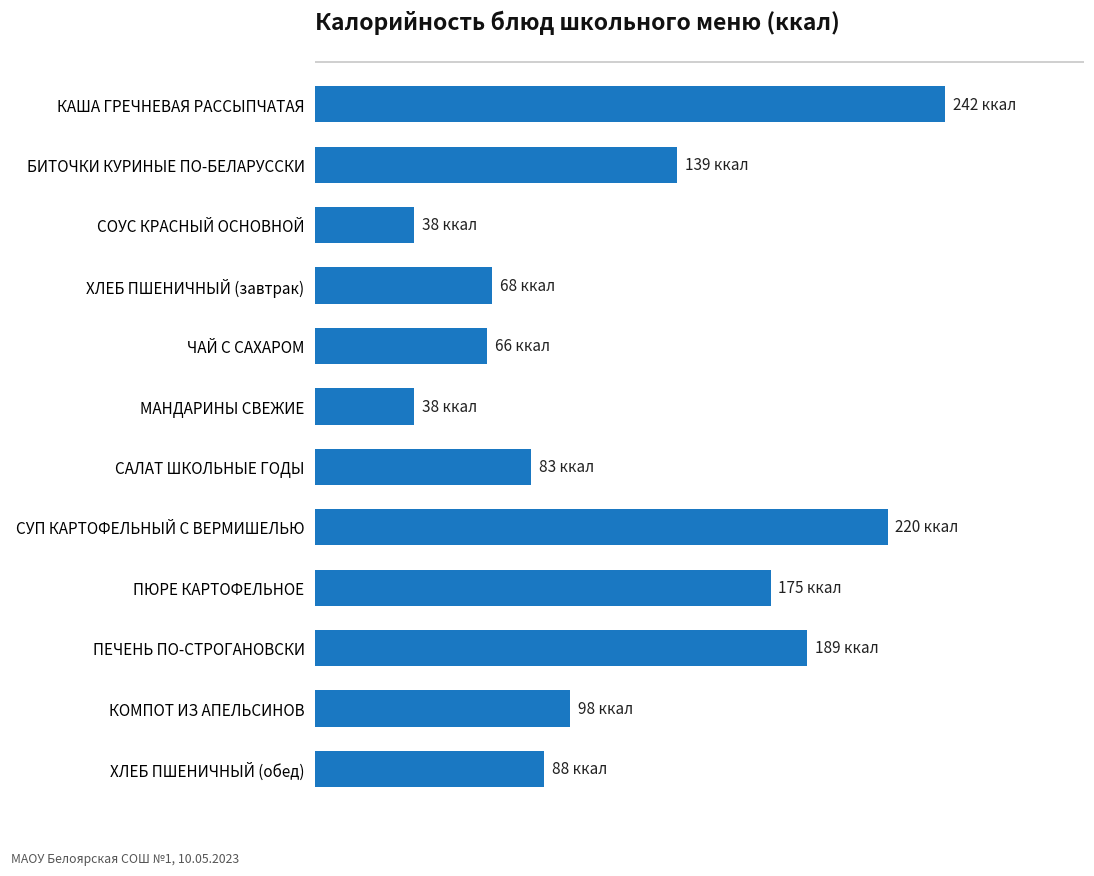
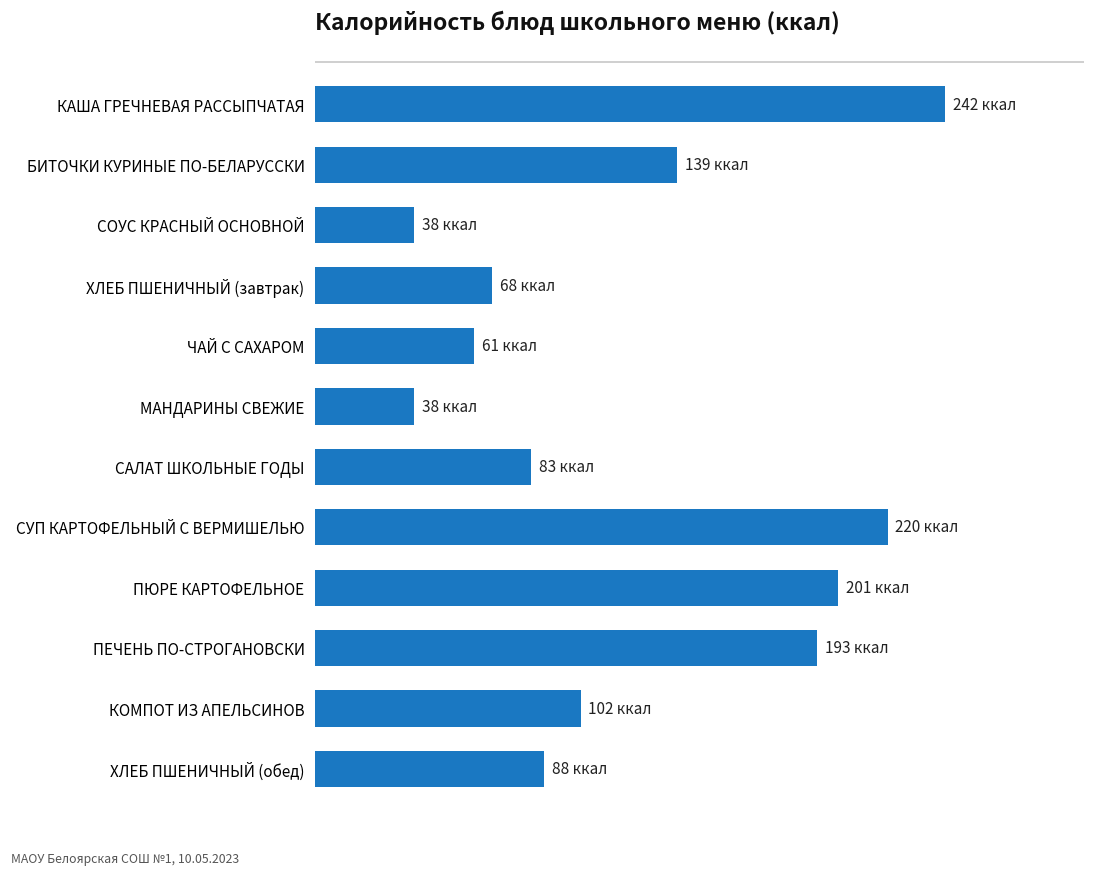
ЧАЙ С САХАРОМ: 66 -> 61
ПЮРЕ КАРТОФЕЛЬНОЕ: 175 -> 201
ПЕЧЕНЬ ПО-СТРОГАНОВСКИ: 189 -> 193
КОМПОТ ИЗ АПЕЛЬСИНОВ: 98 -> 102
